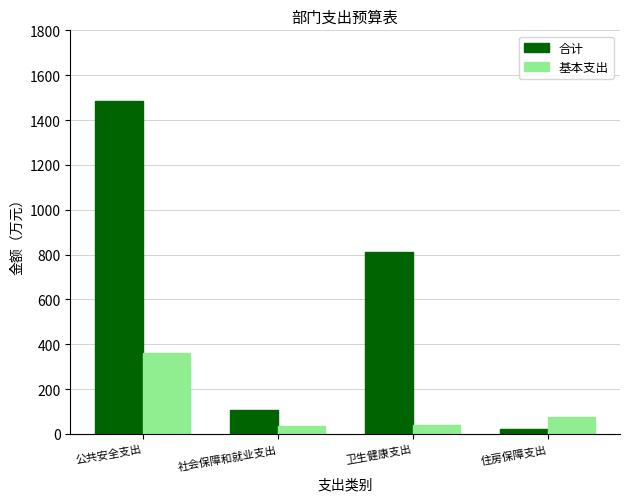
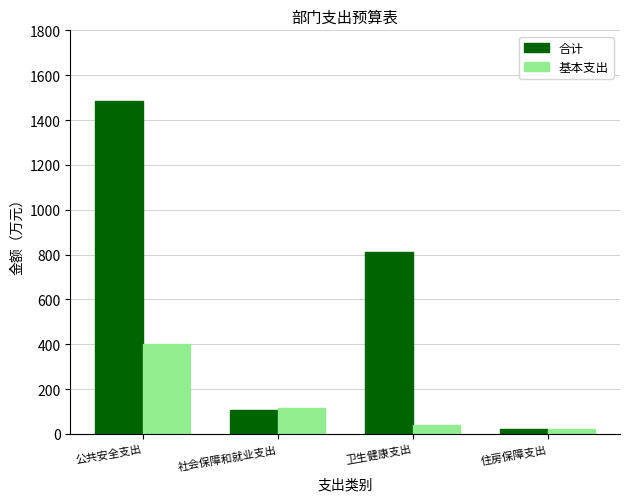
基本支出, 公共安全支出: 360 -> 400
基本支出, 社会保障和就业支出: 40 -> 120
基本支出, 住房保障支出: 80 -> 20
